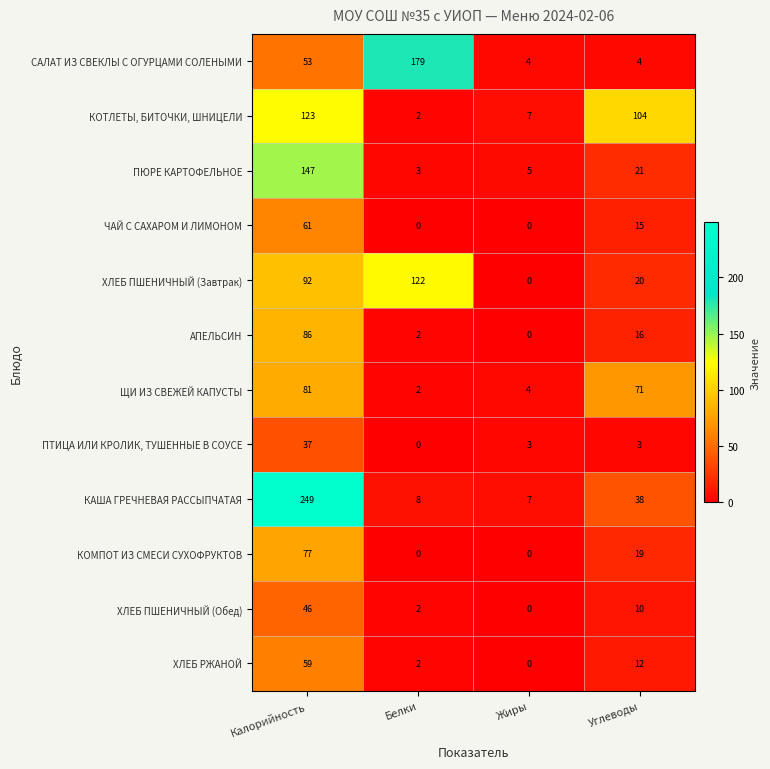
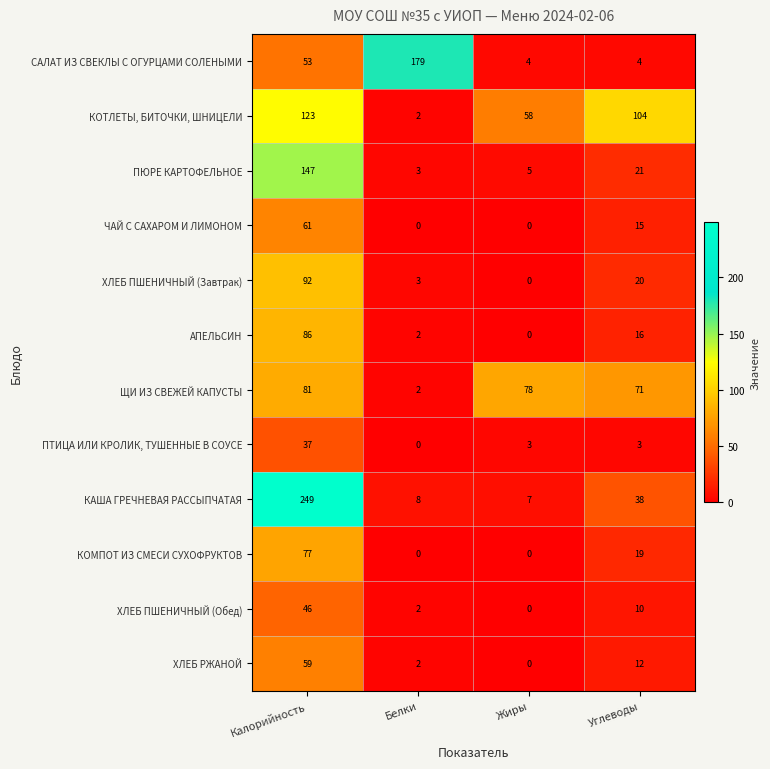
КОТЛЕТЫ, БИТОЧКИ, ШНИЦЕЛИ, Жиры: 7 -> 58
ХЛЕБ ПШЕНИЧНЫЙ (Завтрак), Белки: 122 -> 3
ЩИ ИЗ СВЕЖЕЙ КАПУСТЫ, Жиры: 4 -> 78
